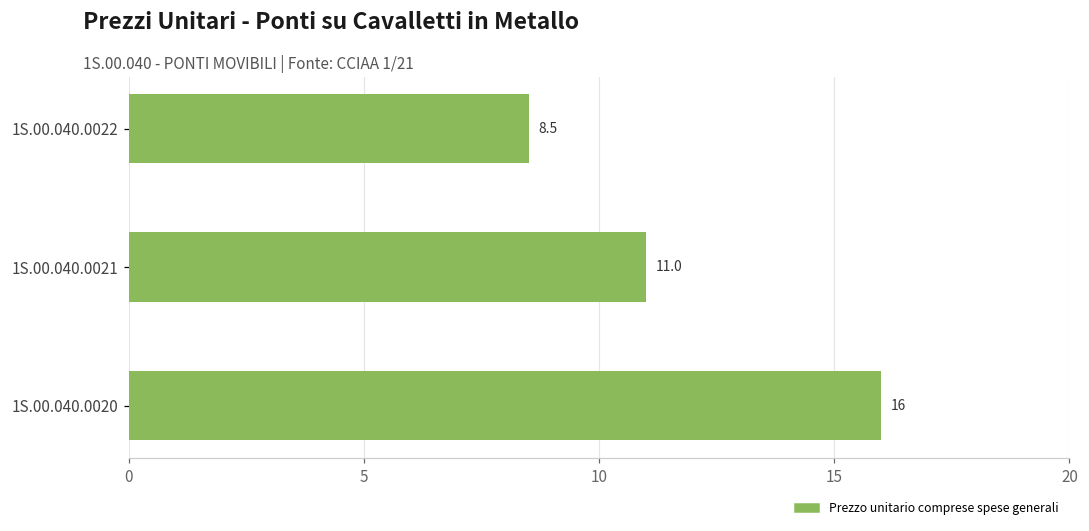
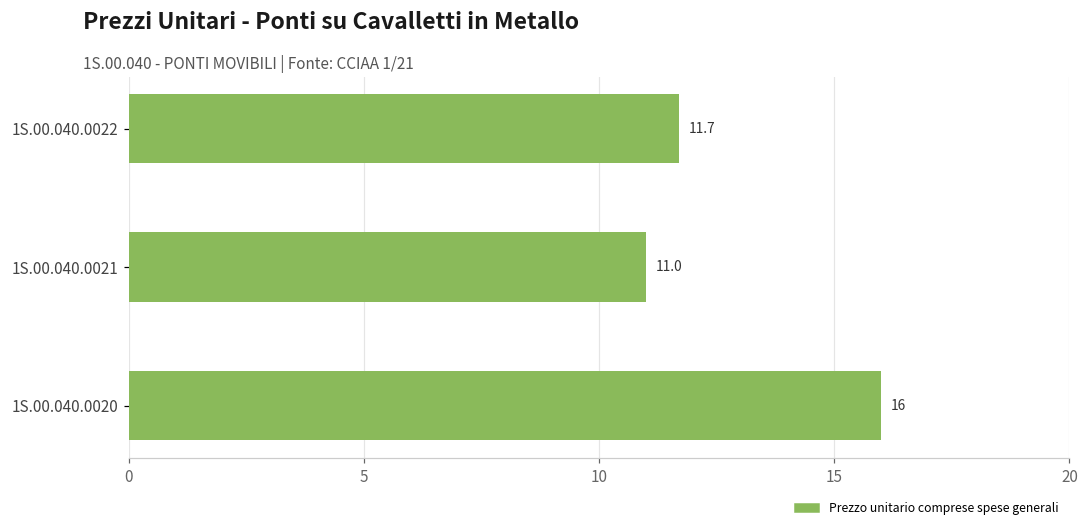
1S.00.040.0022: 8.5 -> 11.7
